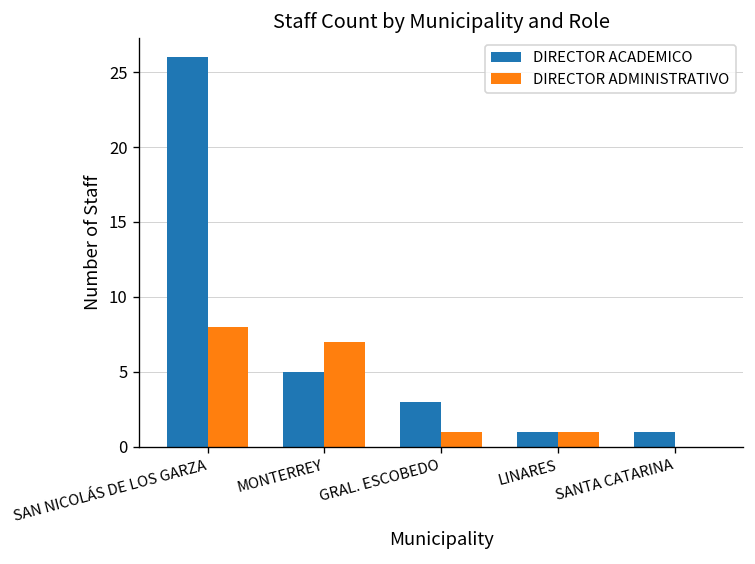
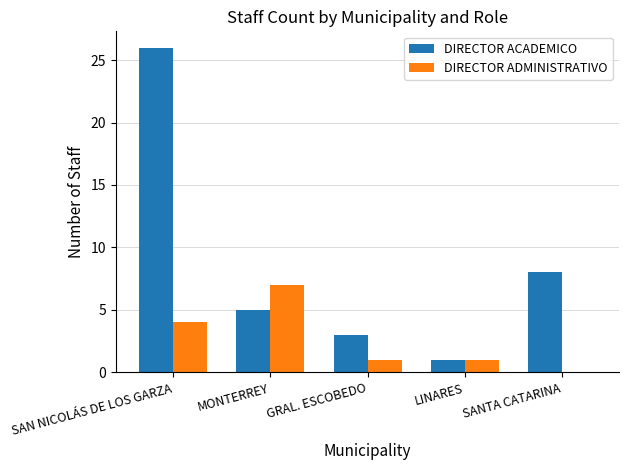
DIRECTOR ADMINISTRATIVO, SAN NICOLÁS DE LOS GARZA: 8 -> 4
DIRECTOR ACADEMICO, SANTA CATARINA: 1 -> 8
